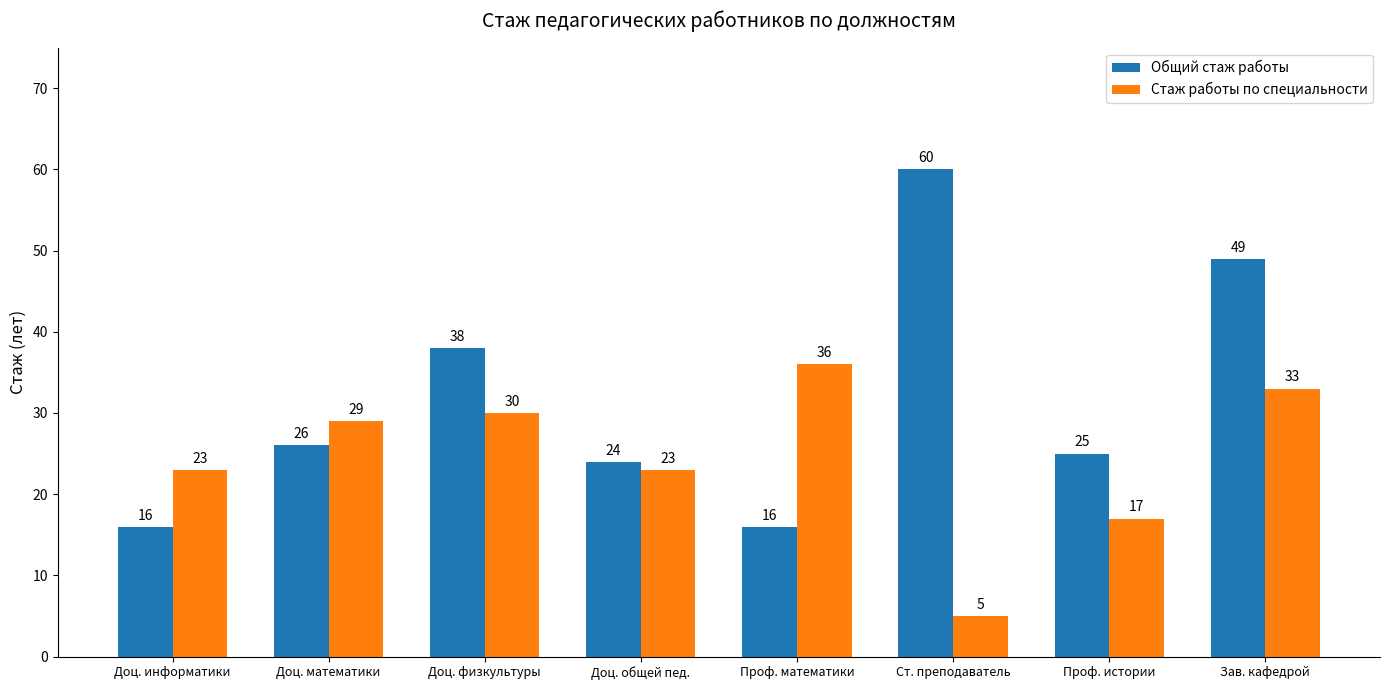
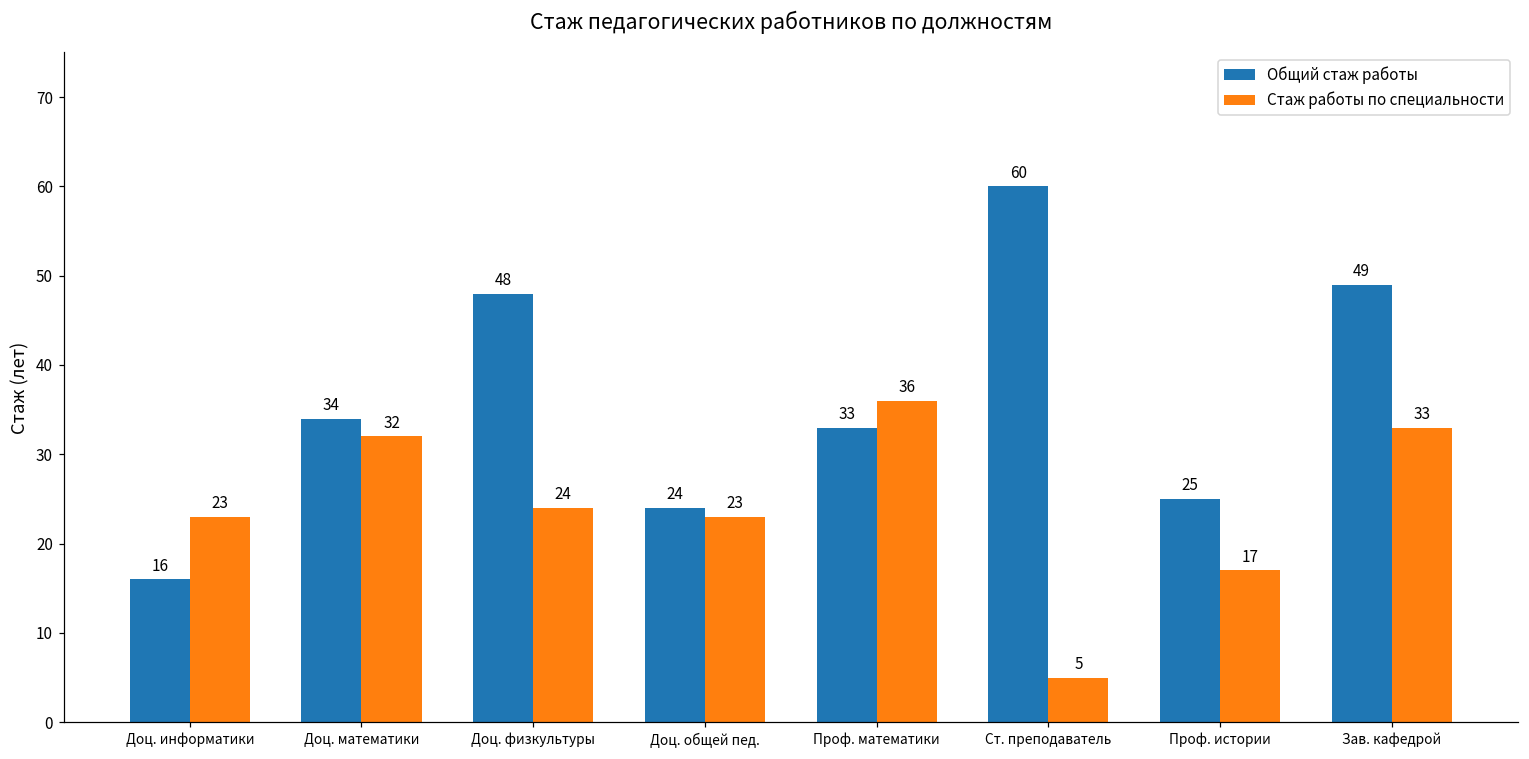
Общий стаж работы, Доц. математики: 26 -> 34
Стаж работы по специальности, Доц. математики: 29 -> 32
Общий стаж работы, Доц. физкультуры: 38 -> 48
Стаж работы по специальности, Доц. физкультуры: 30 -> 24
Общий стаж работы, Проф. математики: 16 -> 33
